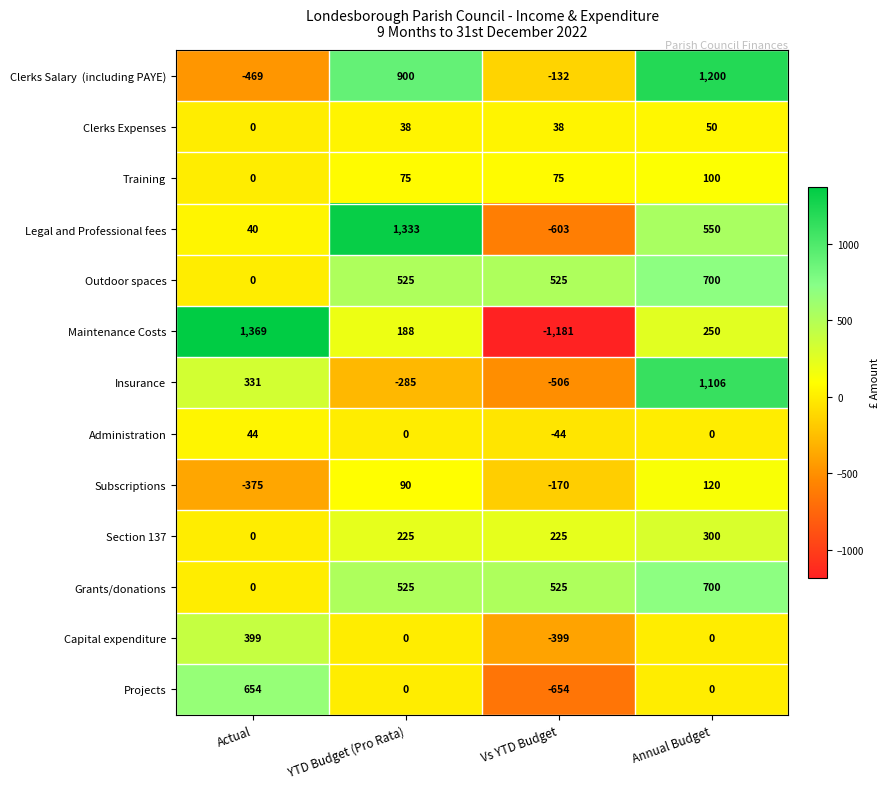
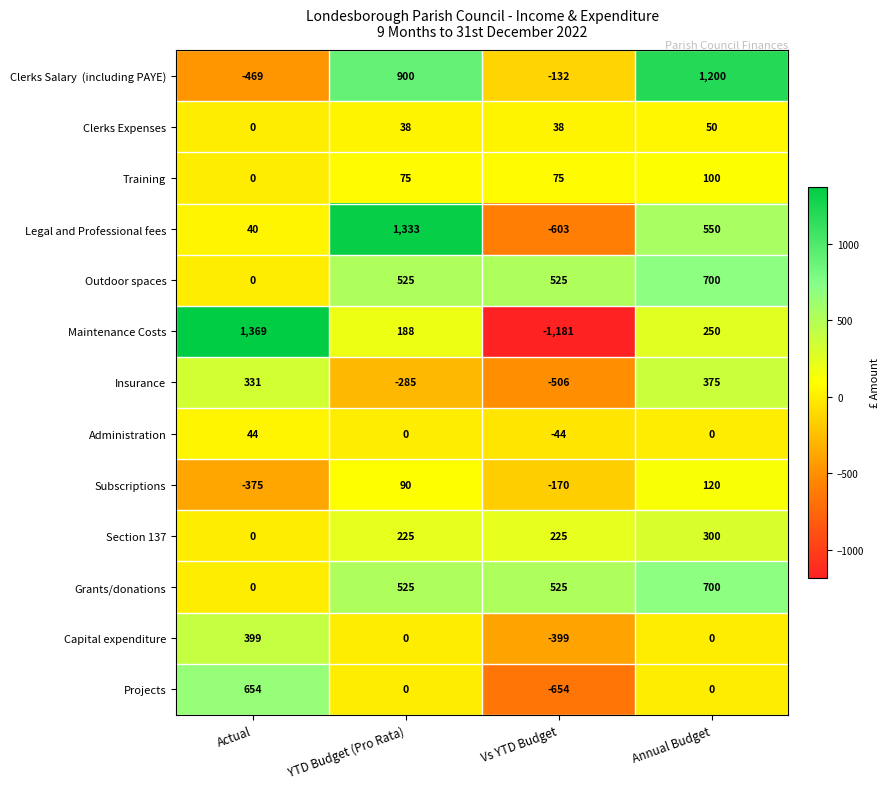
Insurance, Annual Budget: 1,106 -> 375
